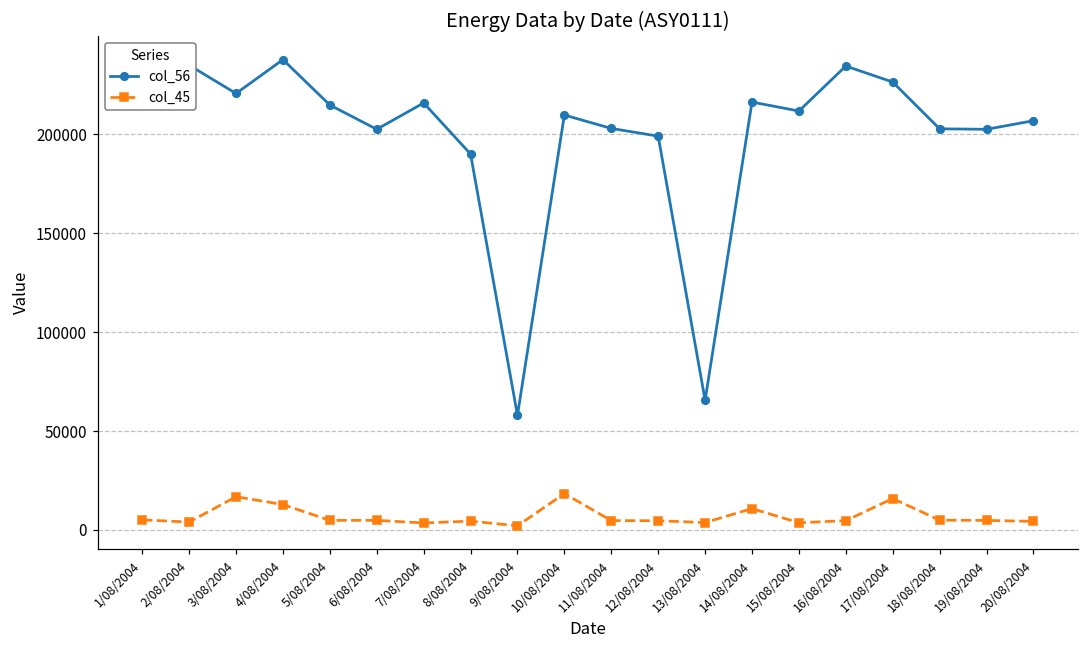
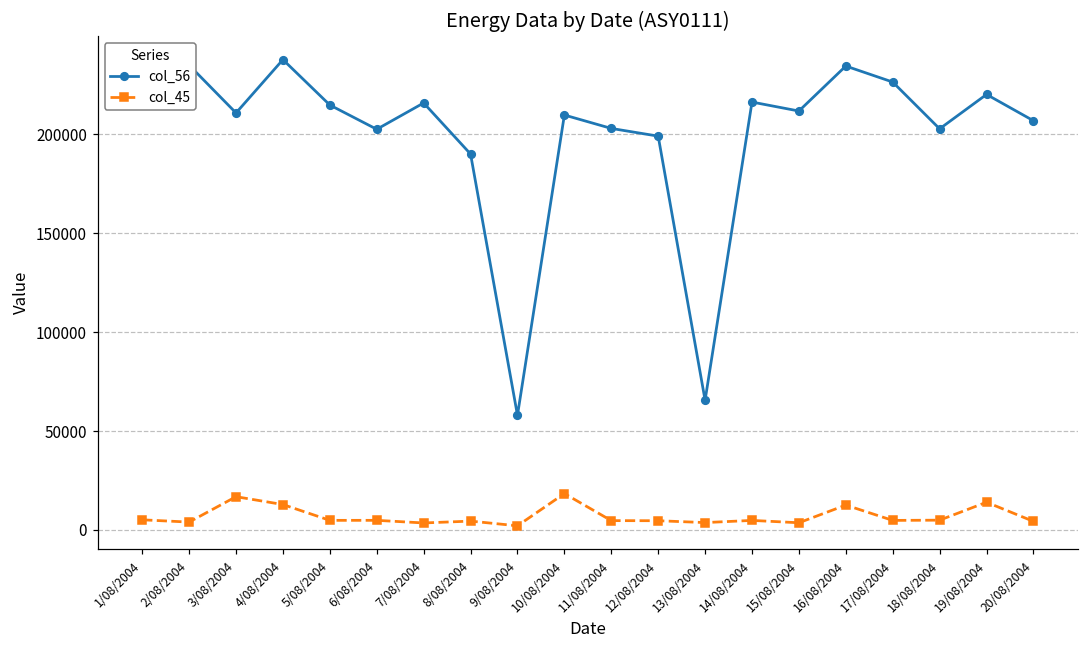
col_56, 3/08/2004: 221000 -> 211000
col_45, 14/08/2004: 11000 -> 5000
col_45, 16/08/2004: 5000 -> 13000
col_45, 17/08/2004: 16000 -> 5000
col_56, 19/08/2004: 202000 -> 220000
col_45, 19/08/2004: 5000 -> 14000
